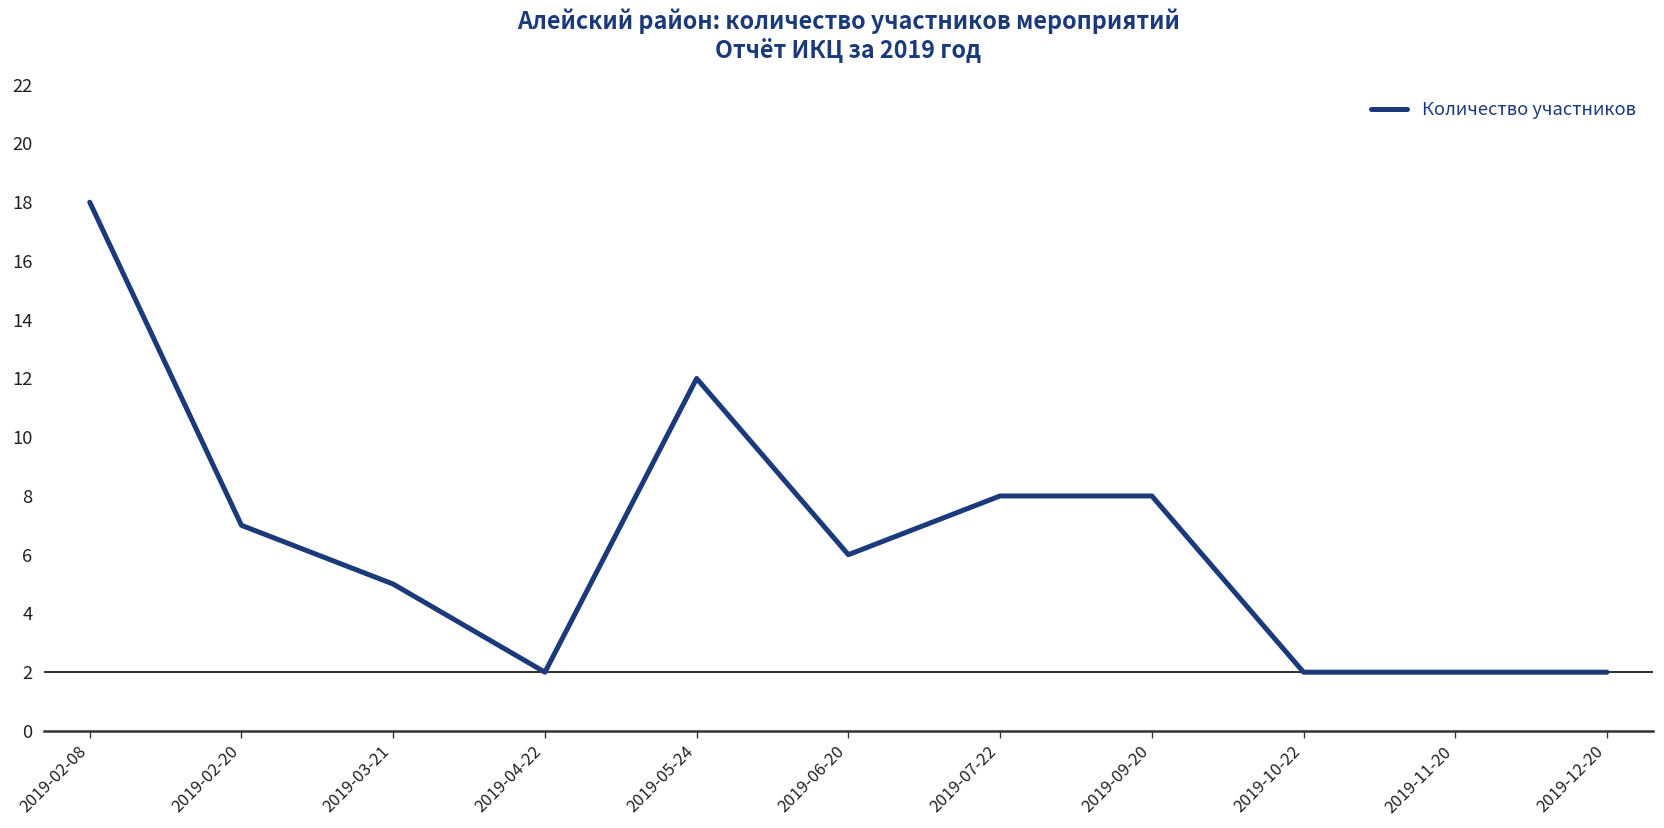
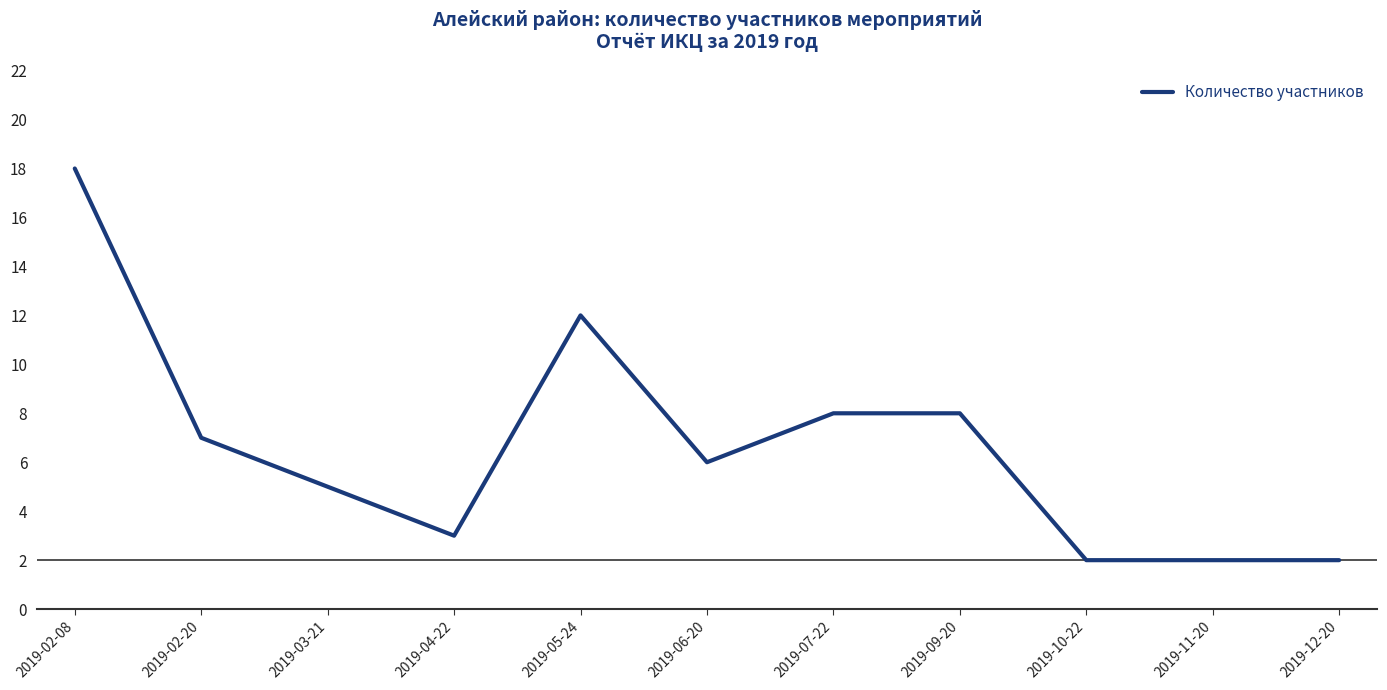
2019-04-22: 2 -> 3
